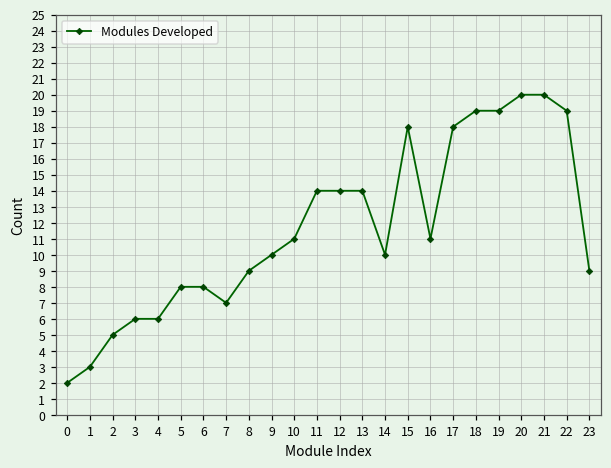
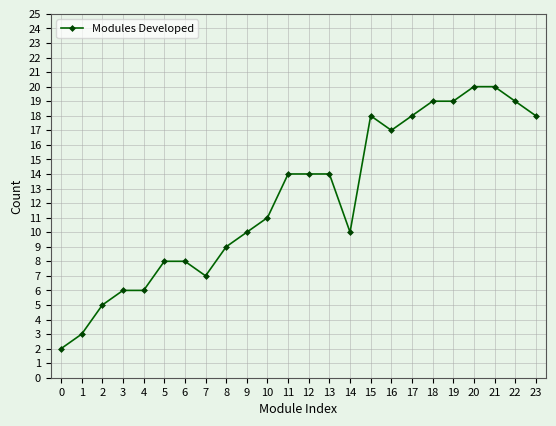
16: 11 -> 17
23: 9 -> 18
